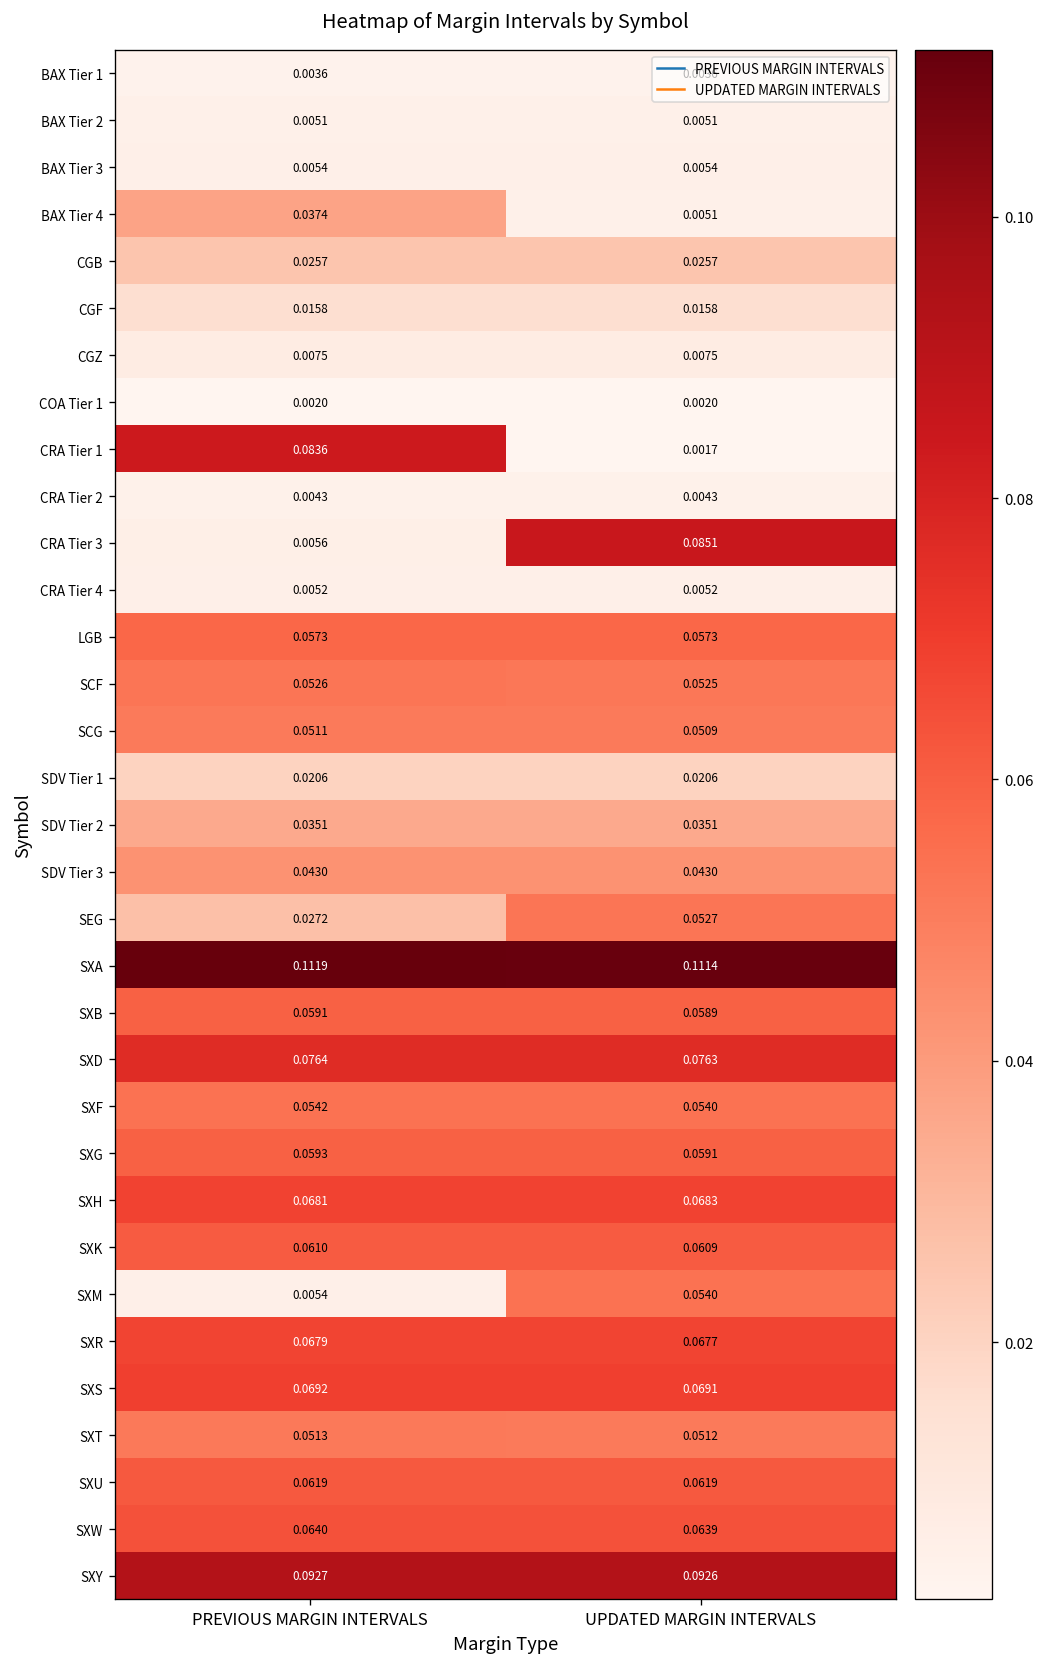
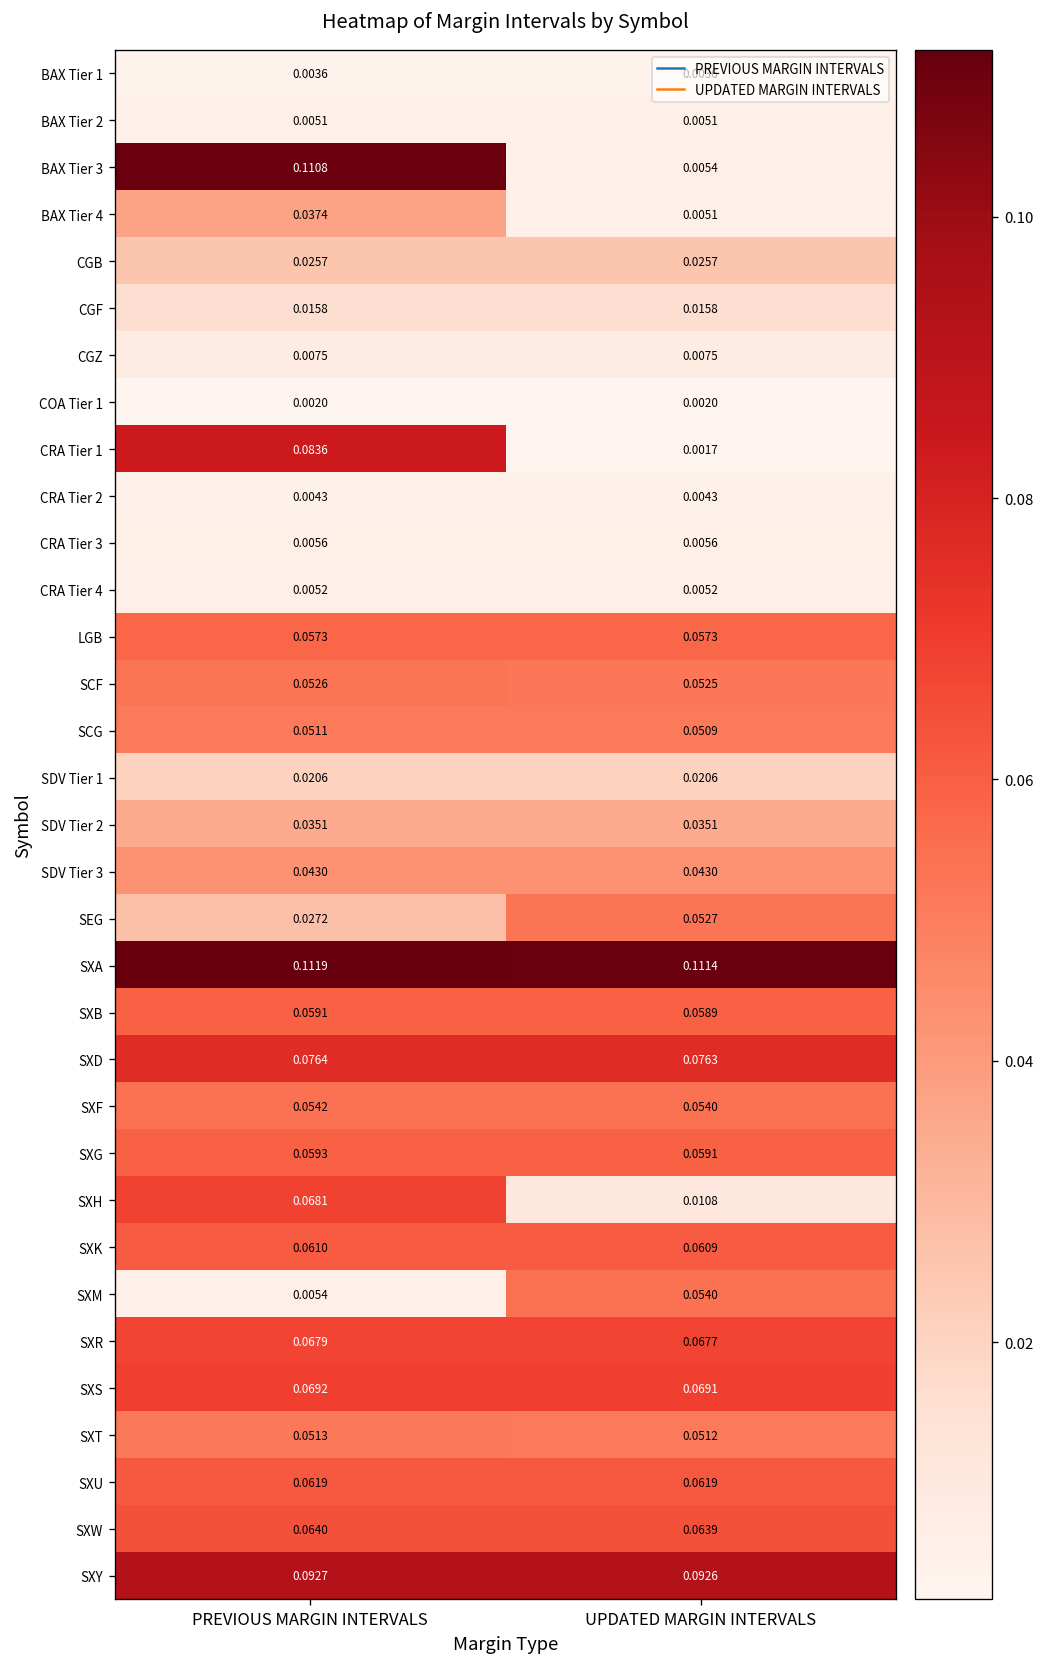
BAX Tier 3, PREVIOUS MARGIN INTERVALS: 0.0054 -> 0.1108
CRA Tier 3, UPDATED MARGIN INTERVALS: 0.0851 -> 0.0056
SXH, UPDATED MARGIN INTERVALS: 0.0683 -> 0.0108
